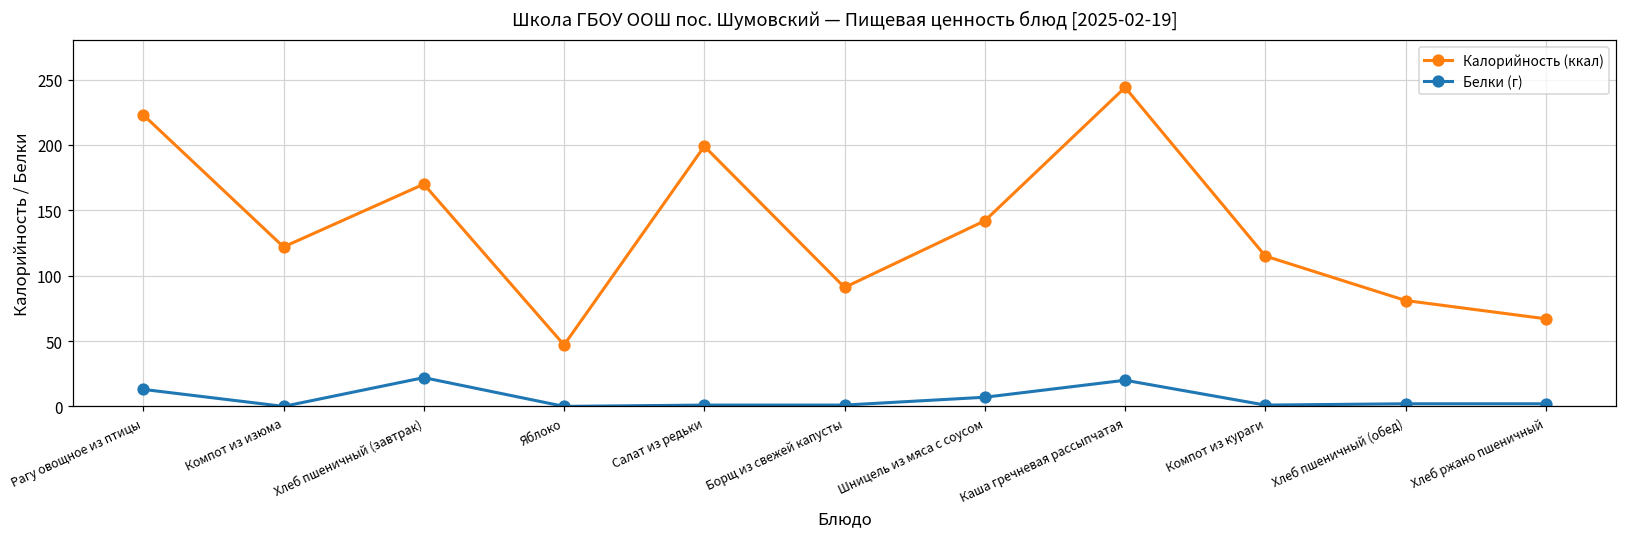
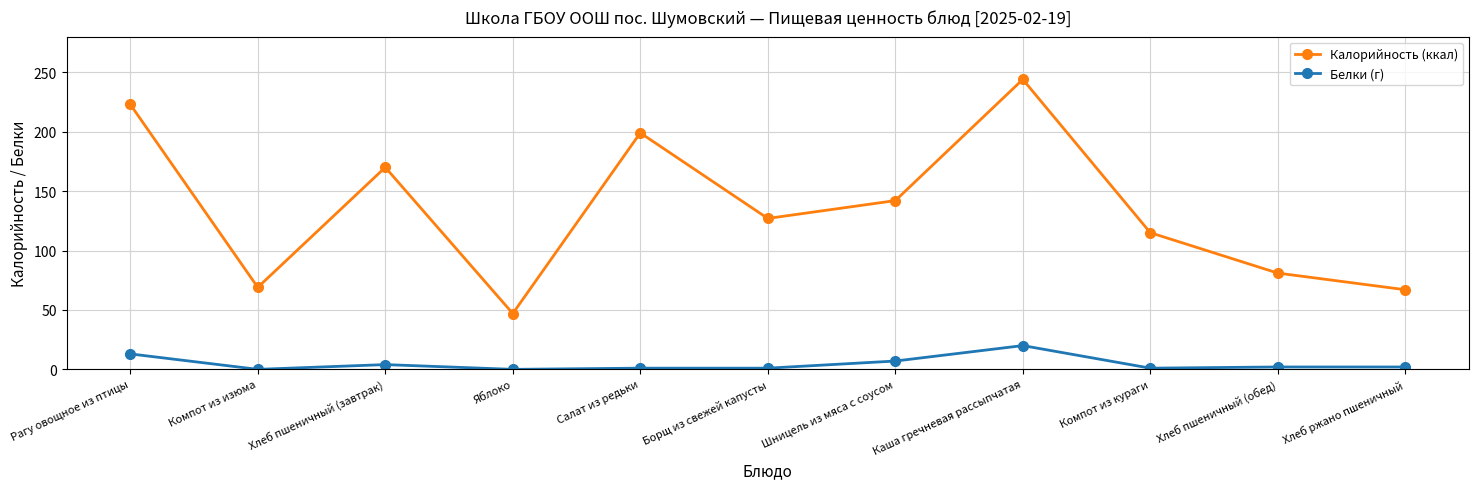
Калорийность (ккал), Компот из изюма: 122 -> 69
Белки (г), Хлеб пшеничный (завтрак): 22 -> 4
Калорийность (ккал), Борщ из свежей капусты: 91 -> 127
